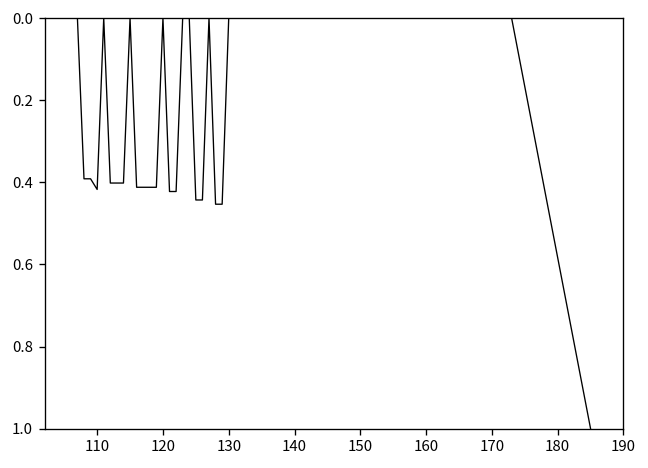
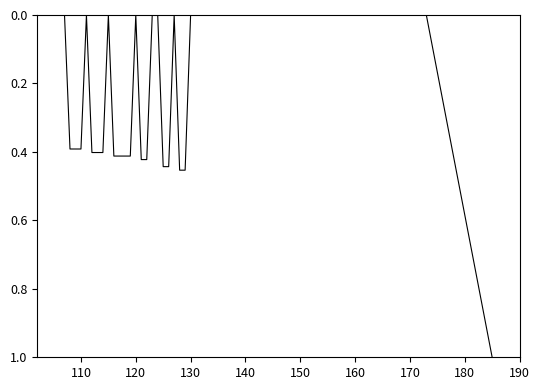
110: 0.42 -> 0.39
